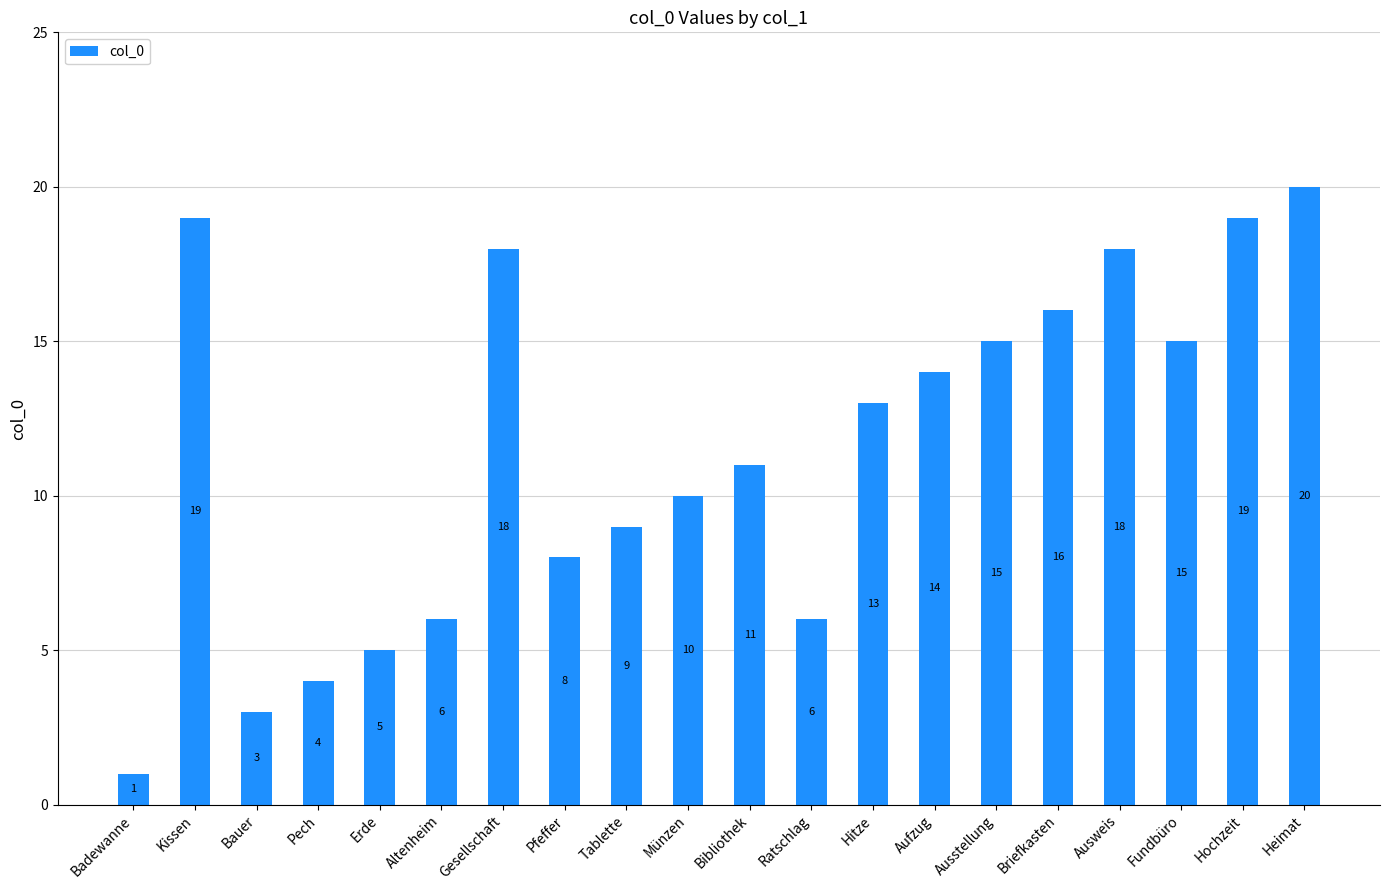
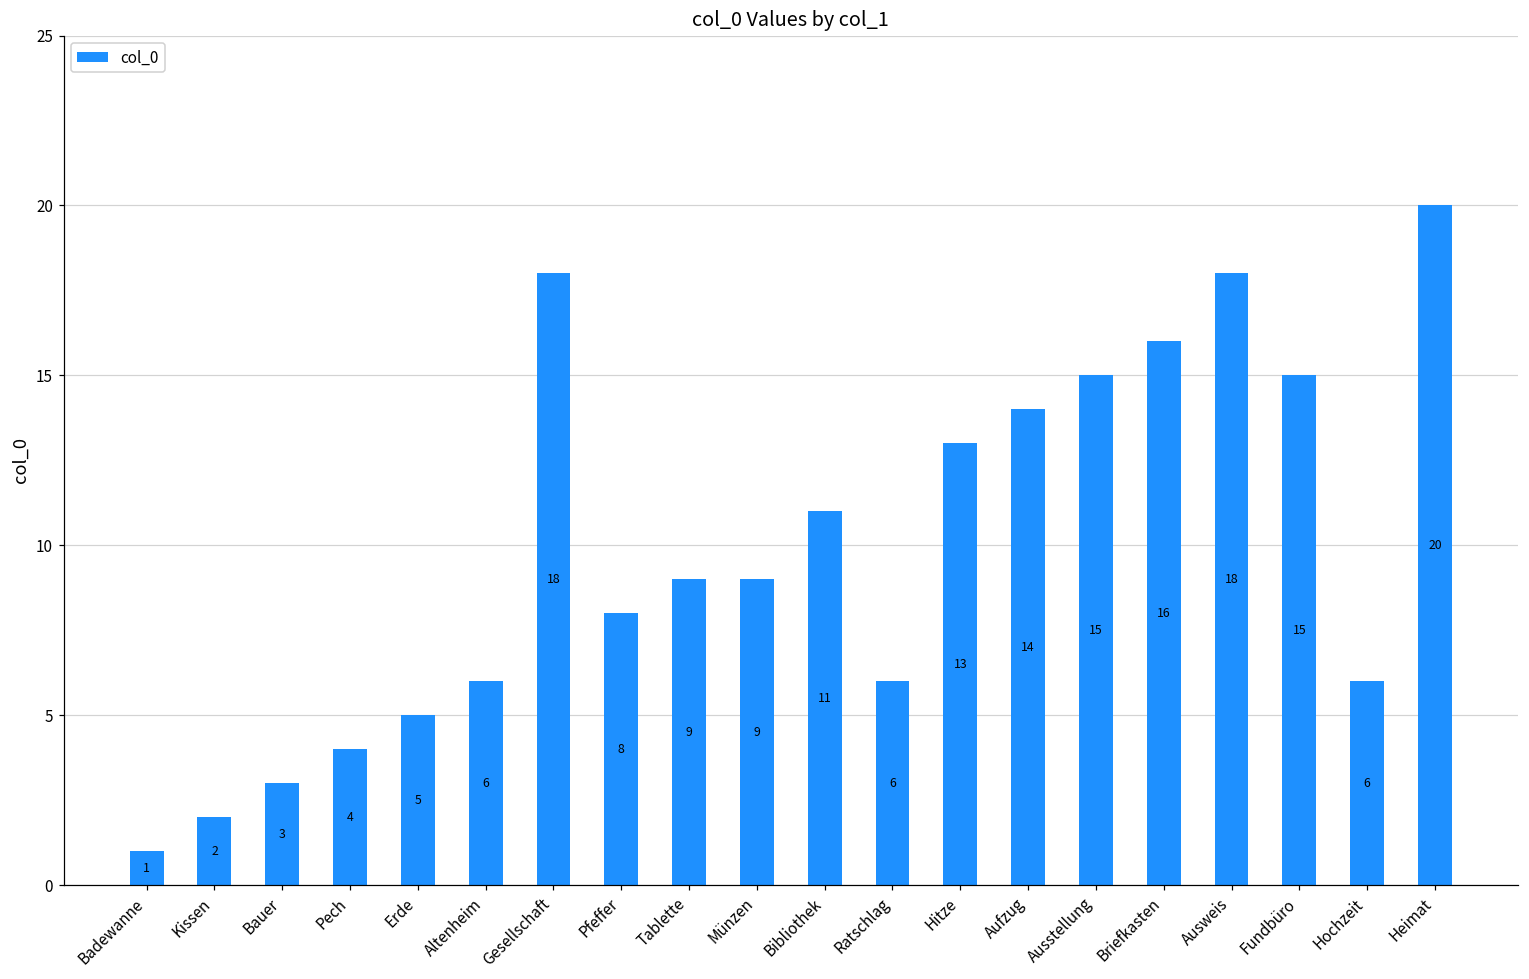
Kissen: 19 -> 2
Münzen: 10 -> 9
Hochzeit: 19 -> 6
